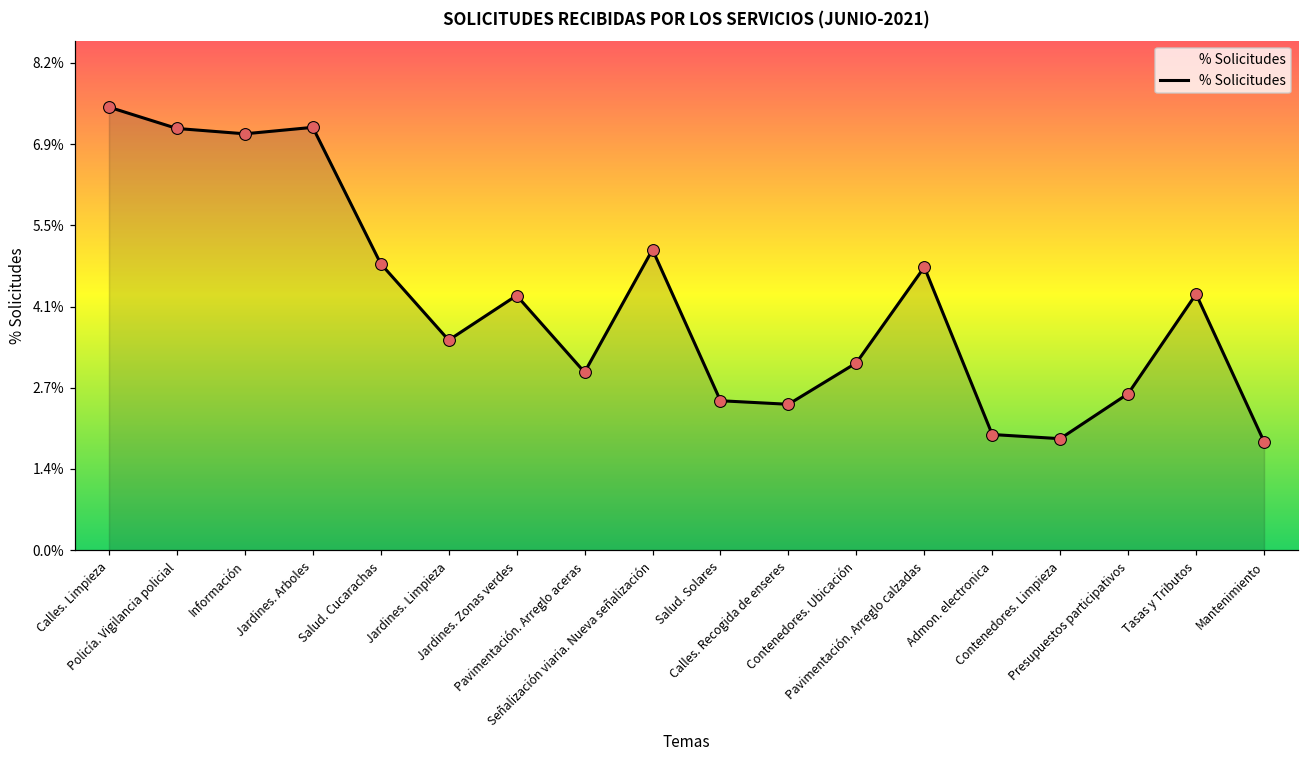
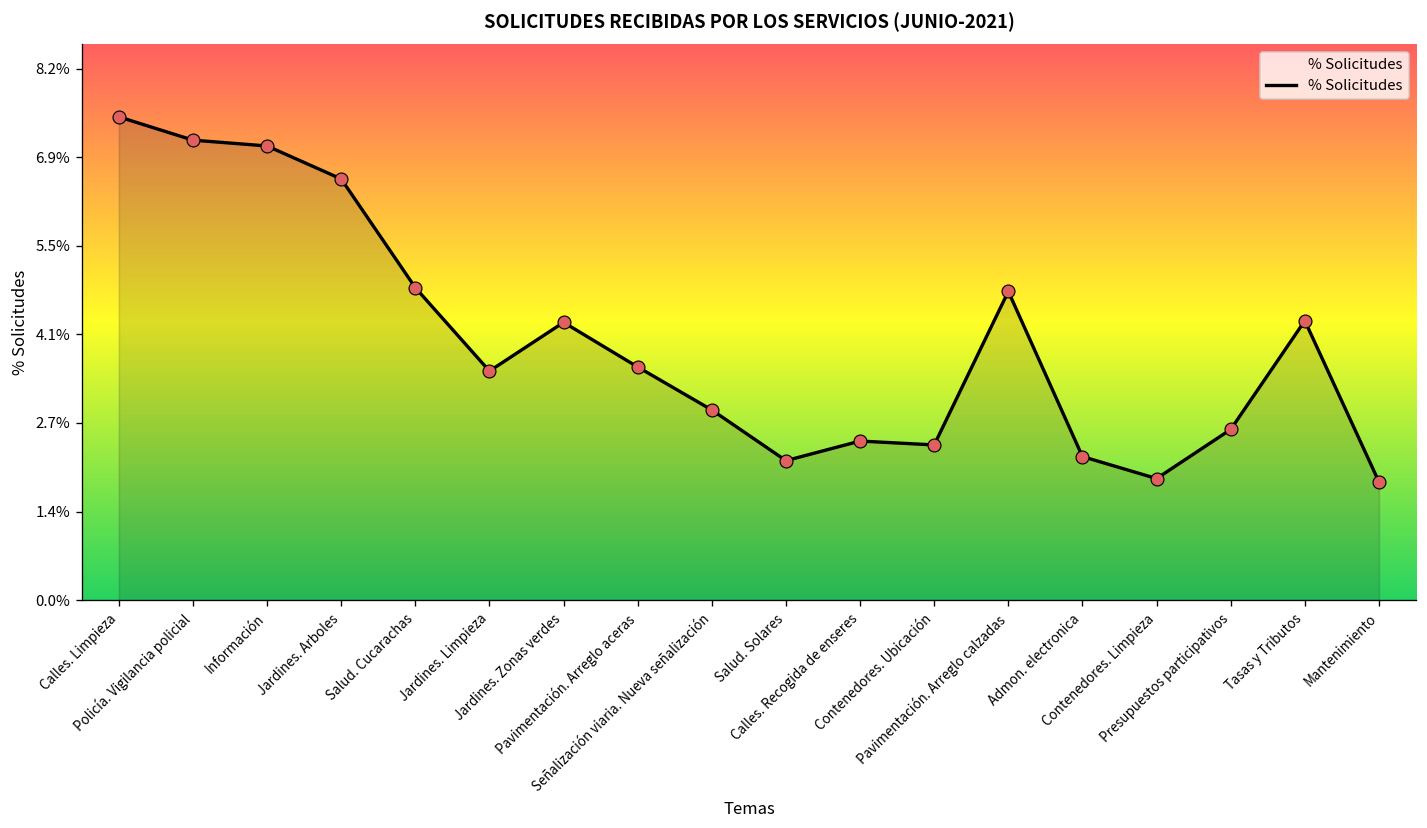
Jardines. Arboles: 7.1% -> 6.5%
Pavimentación. Arreglo aceras: 3.0% -> 3.6%
Señalización viaria. Nueva señalización: 5.1% -> 2.9%
Salud. Solares: 2.5% -> 2.2%
Contenedores. Ubicación: 3.2% -> 2.4%
Admon. electronica: 2.0% -> 2.2%
